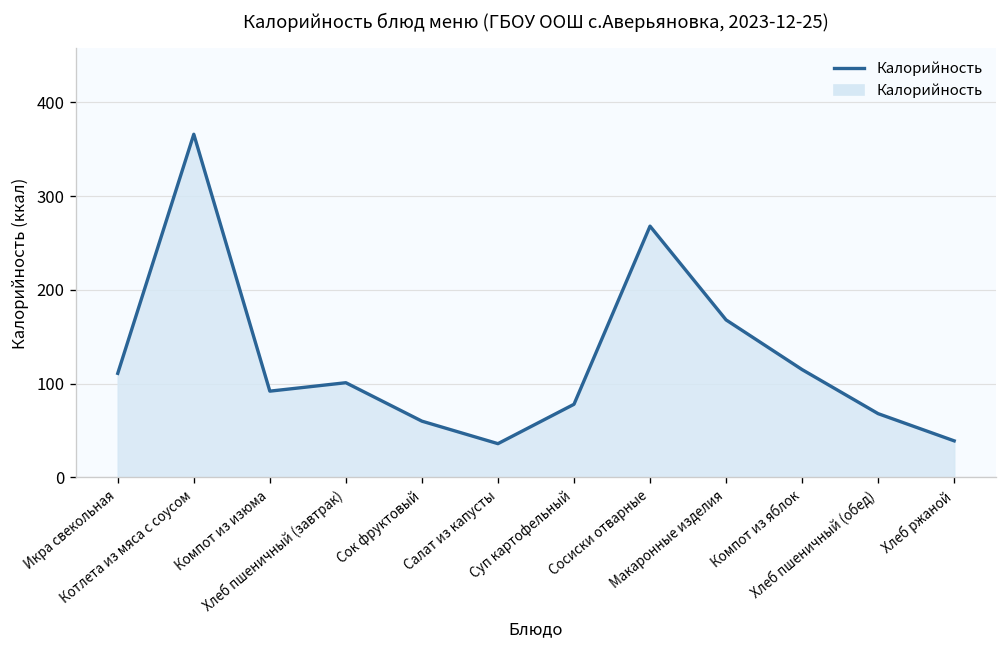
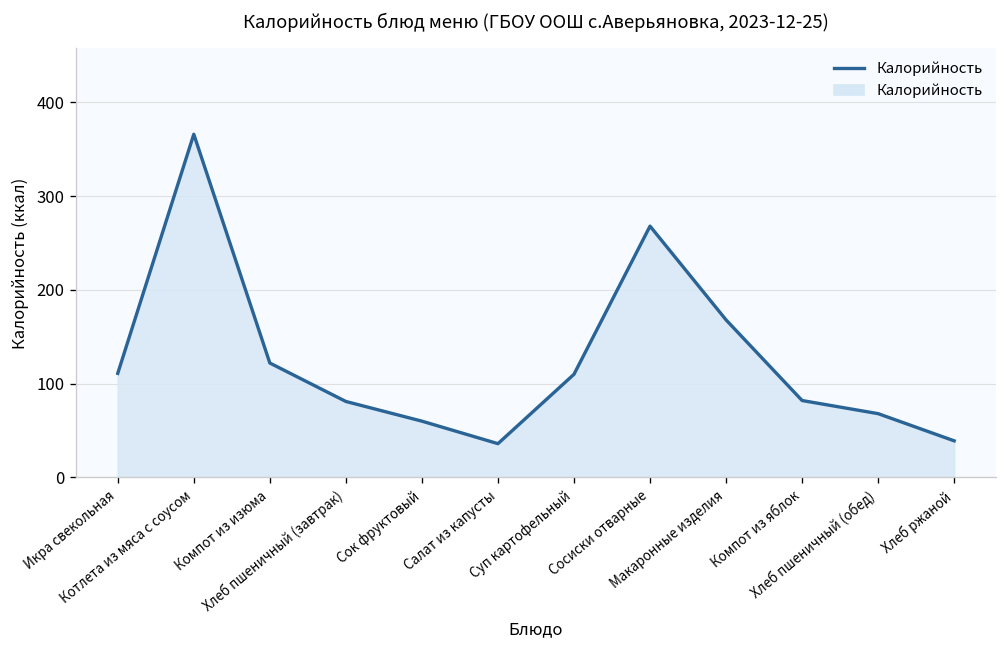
Компот из изюма: 90 -> 120
Хлеб пшеничный (завтрак): 100 -> 80
Суп картофельный: 80 -> 110
Компот из яблок: 120 -> 80
